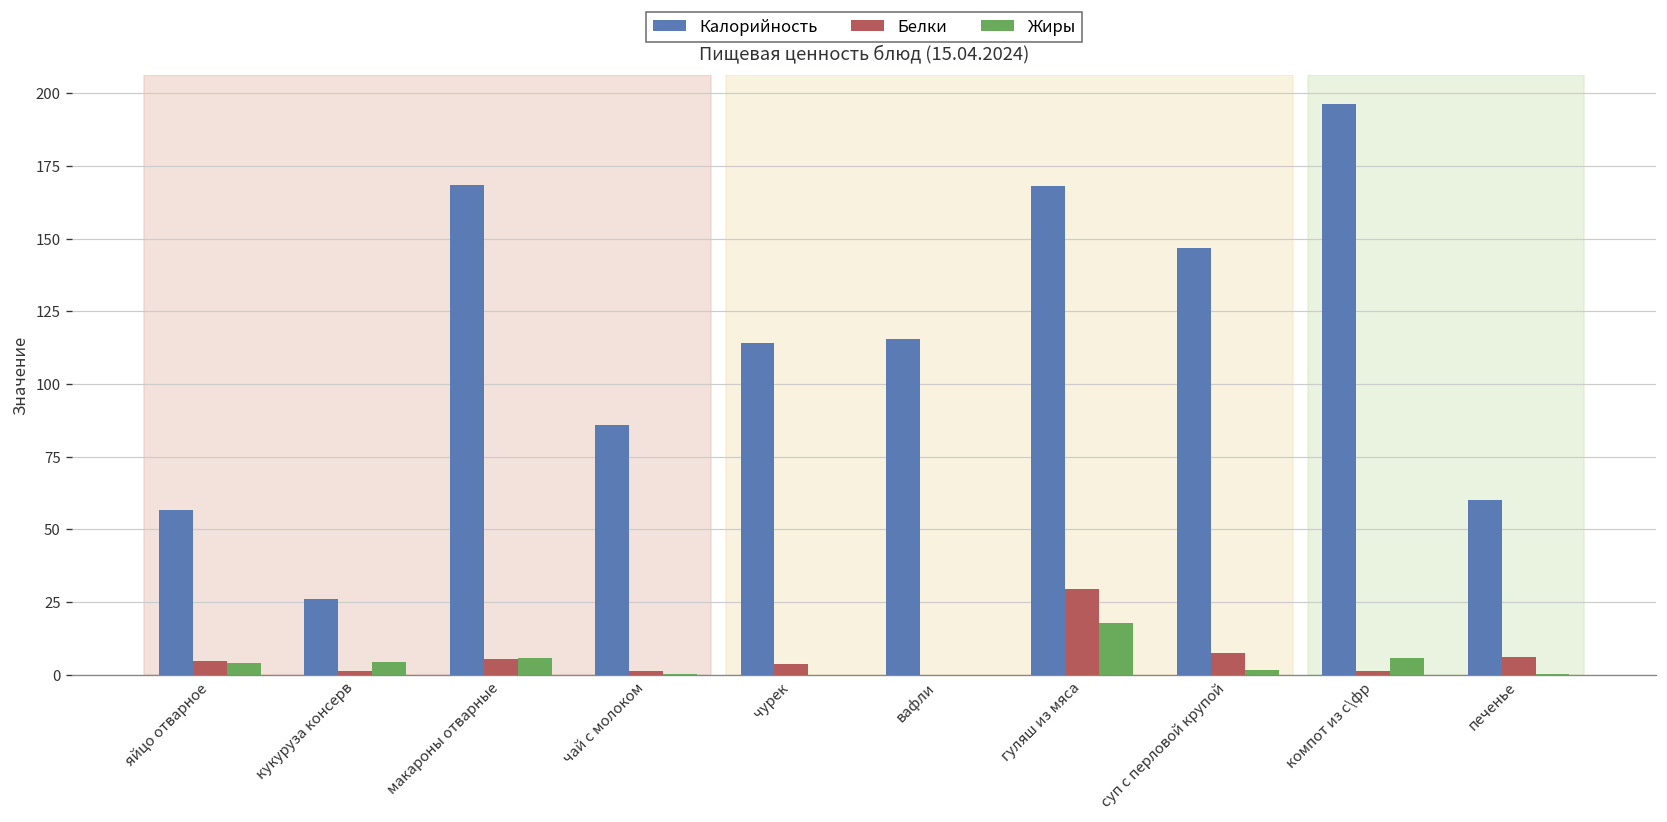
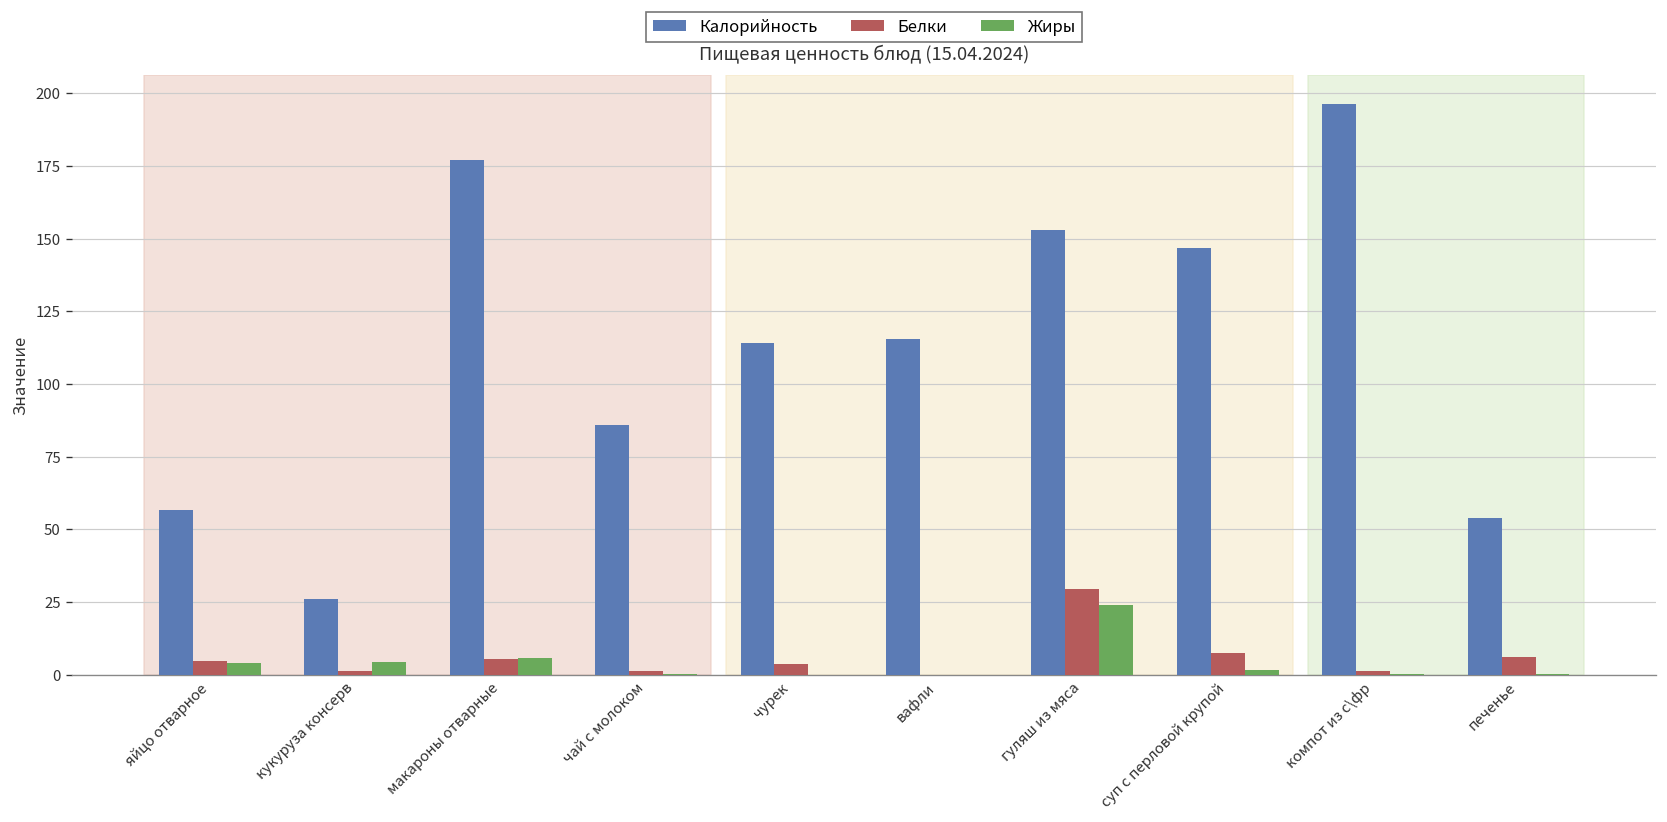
Калорийность, макароны отварные: 168 -> 177
Калорийность, гуляш из мяса: 168 -> 153
Жиры, гуляш из мяса: 18 -> 24
Жиры, компот из с\фр: 6 -> 0
Калорийность, печенье: 60 -> 54
